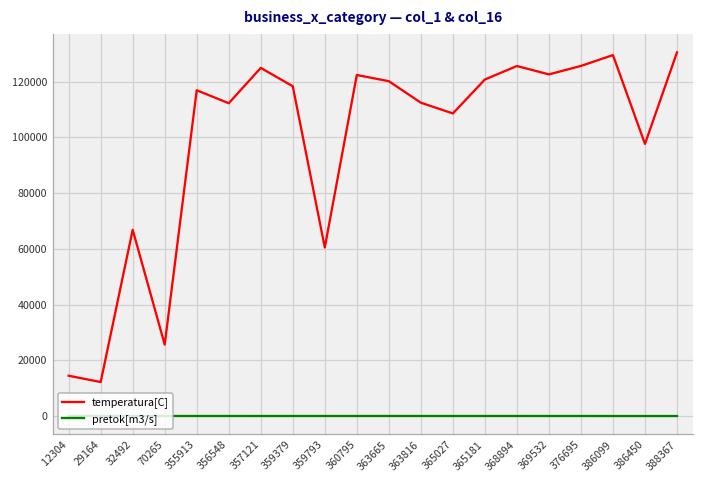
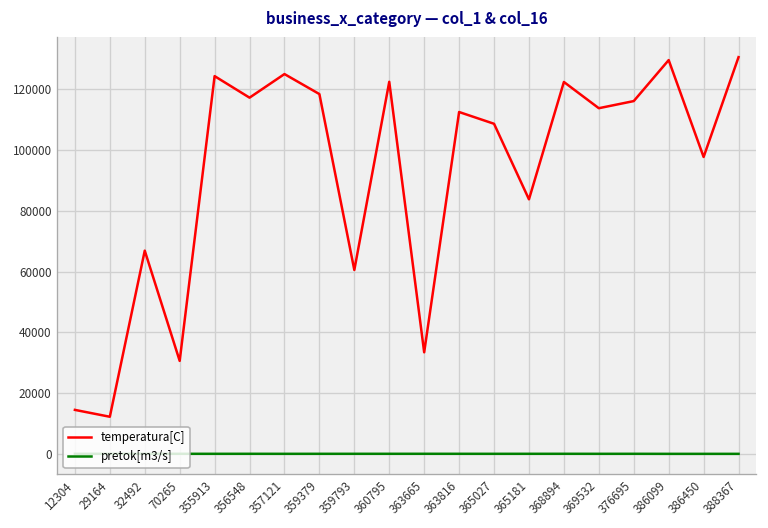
temperatura[C], 70265: 26000 -> 31000
temperatura[C], 355913: 117000 -> 124000
temperatura[C], 356548: 112000 -> 117000
temperatura[C], 363665: 120000 -> 33000
temperatura[C], 365181: 121000 -> 84000
temperatura[C], 368894: 126000 -> 122000
temperatura[C], 369532: 123000 -> 114000
temperatura[C], 376695: 126000 -> 116000
